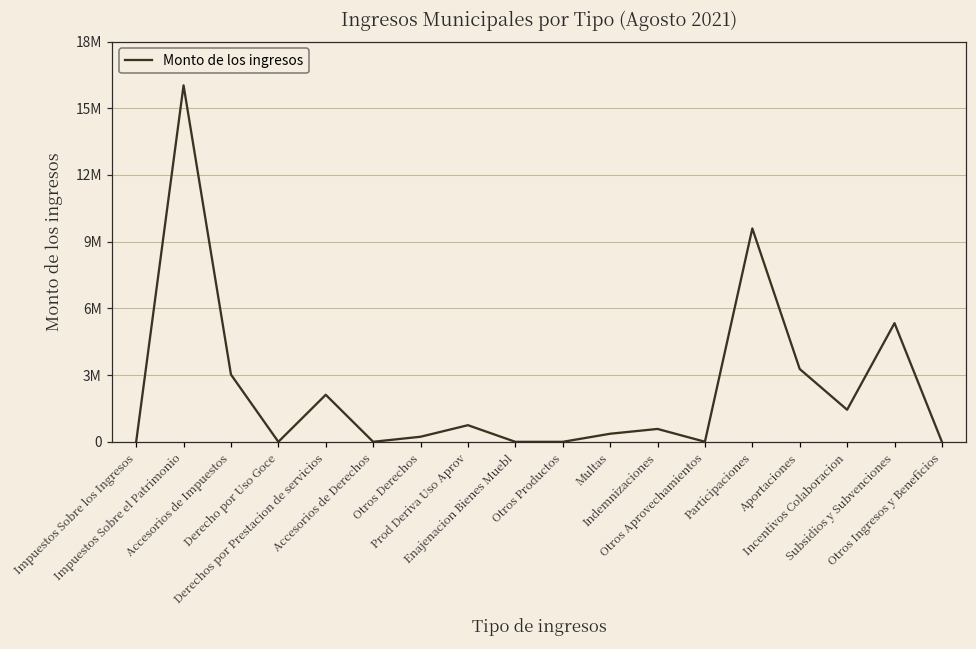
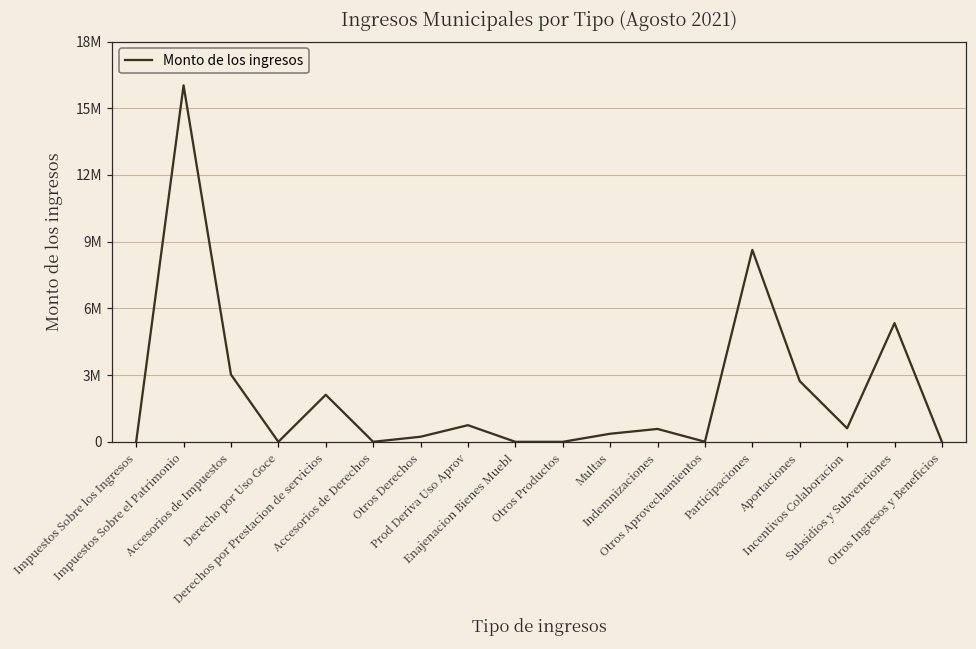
Participaciones: 9600000 -> 8600000
Aportaciones: 3300000 -> 2700000
Incentivos Colaboracion: 1400000 -> 600000
